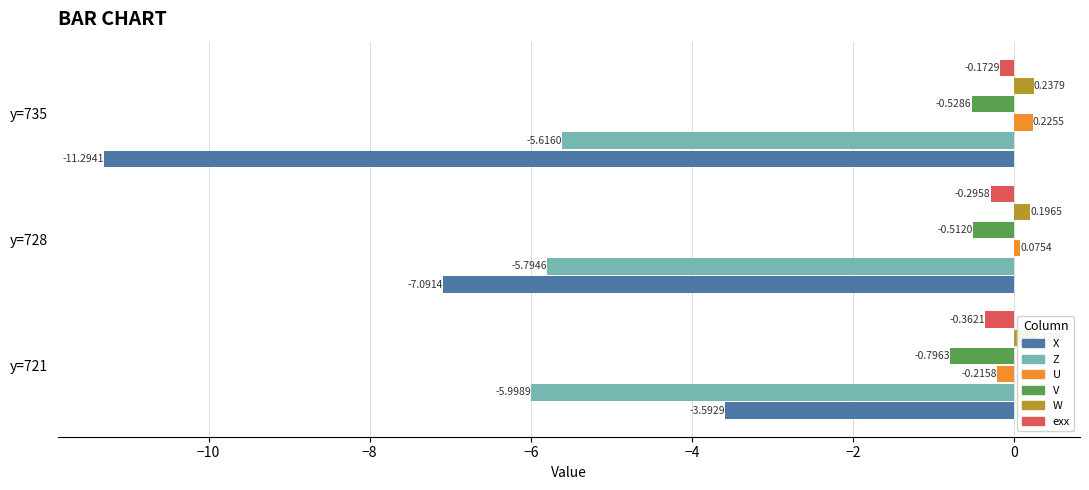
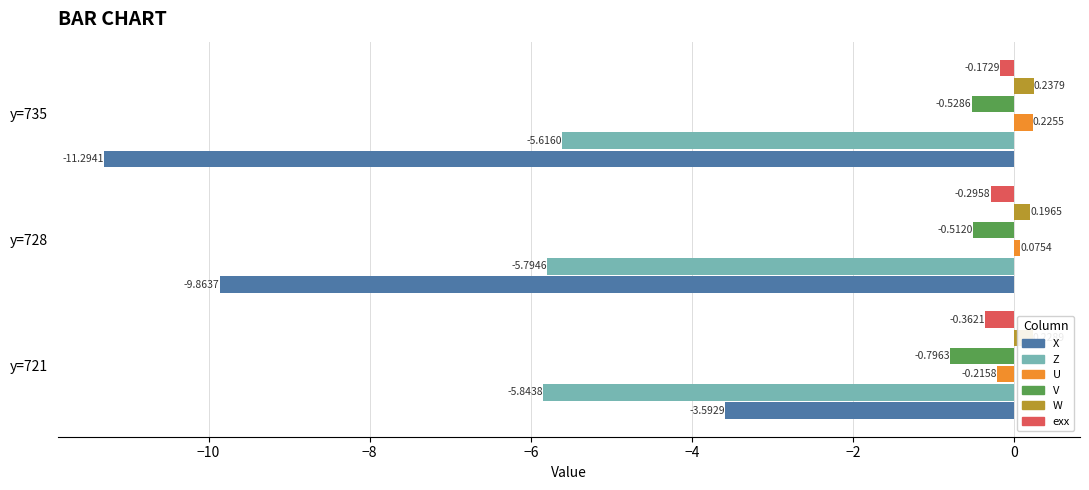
X, y=728: -7.0914 -> -9.8637
Z, y=721: -5.9989 -> -5.8438
